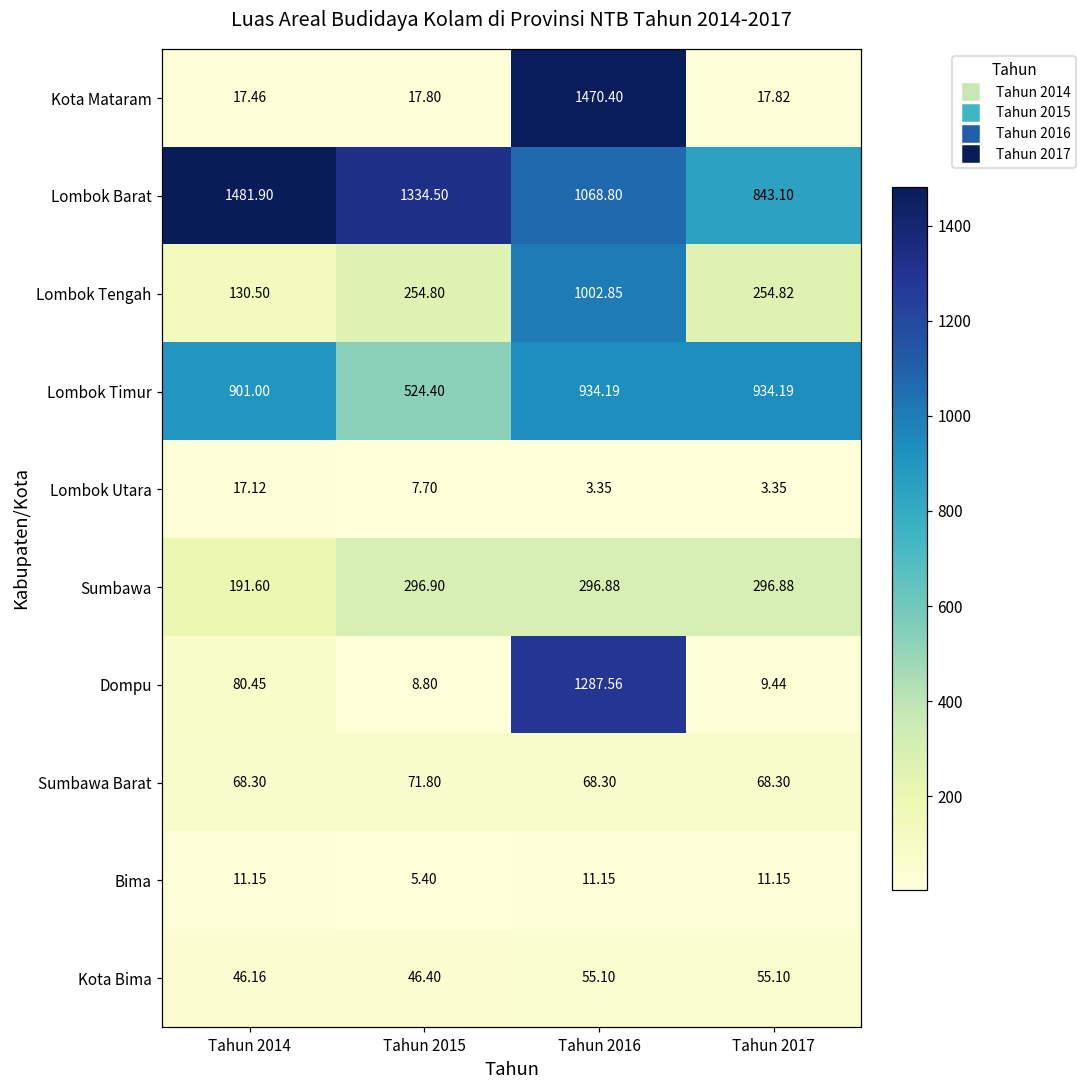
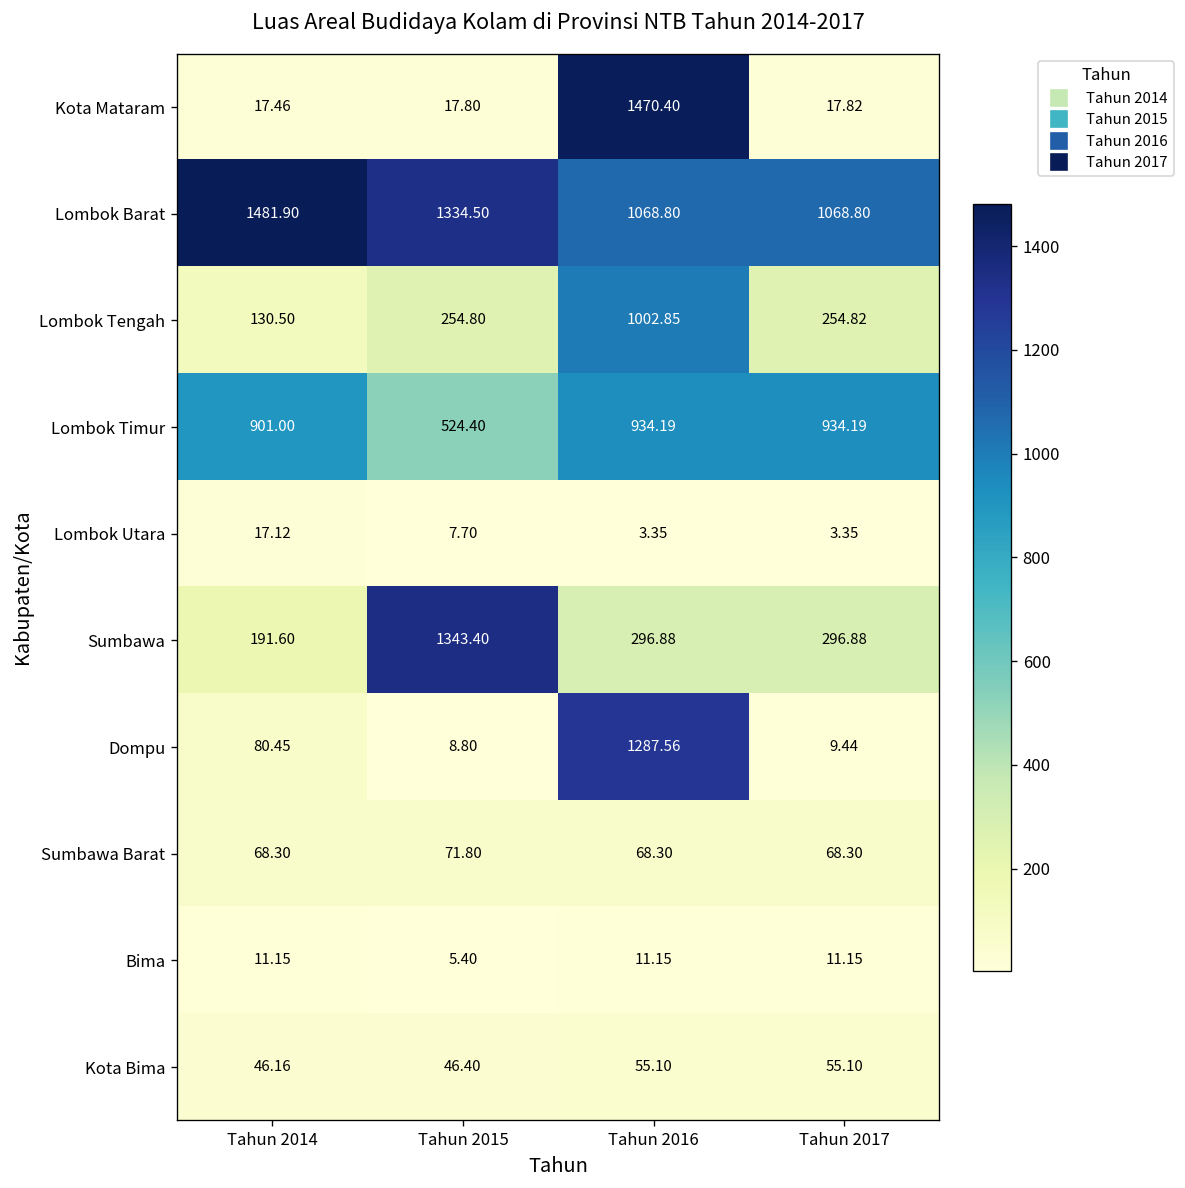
Lombok Barat, Tahun 2017: 843.10 -> 1068.80
Sumbawa, Tahun 2015: 296.90 -> 1343.40
